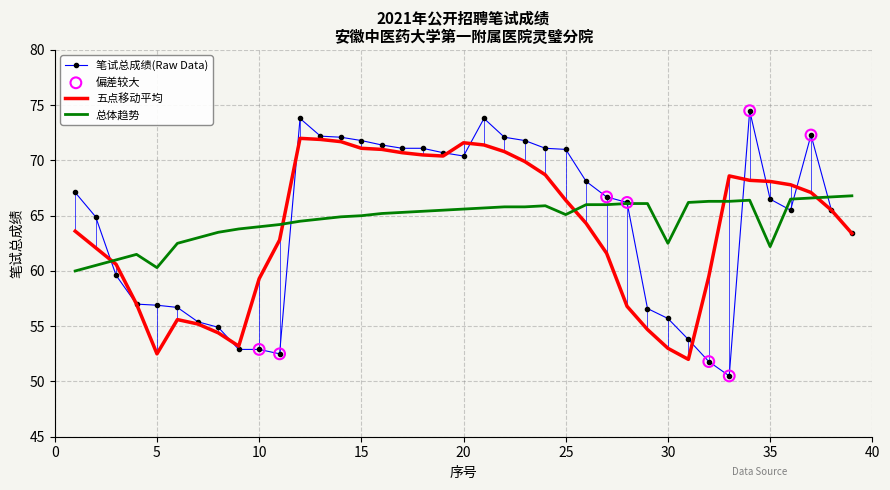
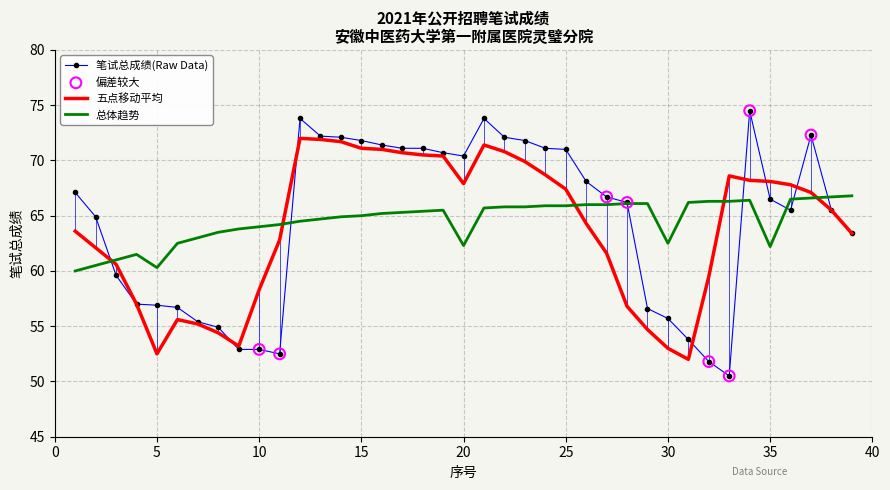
五点移动平均, 10: 59.3 -> 58.3
五点移动平均, 20: 71.6 -> 67.9
总体趋势, 20: 65.6 -> 62.3
五点移动平均, 25: 66.4 -> 67.4
总体趋势, 25: 65.1 -> 65.9
